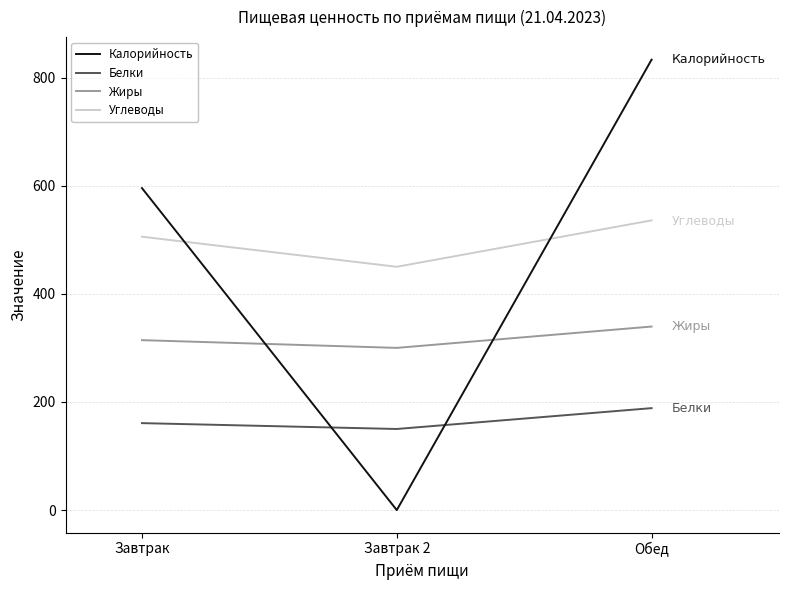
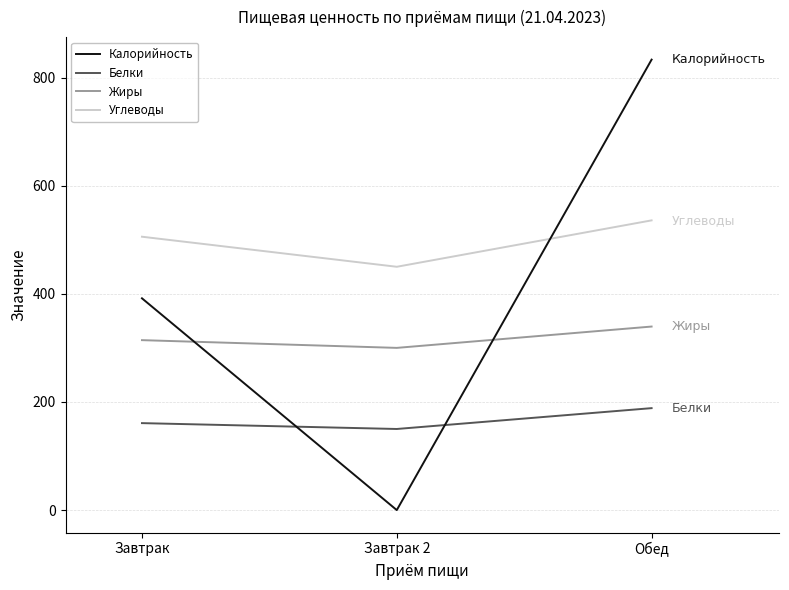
Калорийность, Завтрак: 600 -> 390
